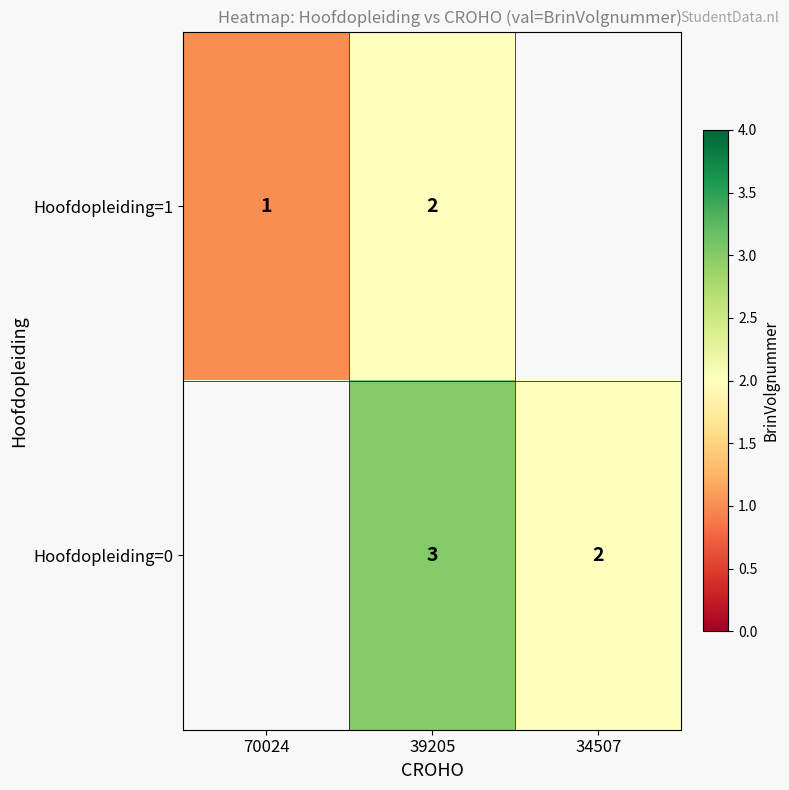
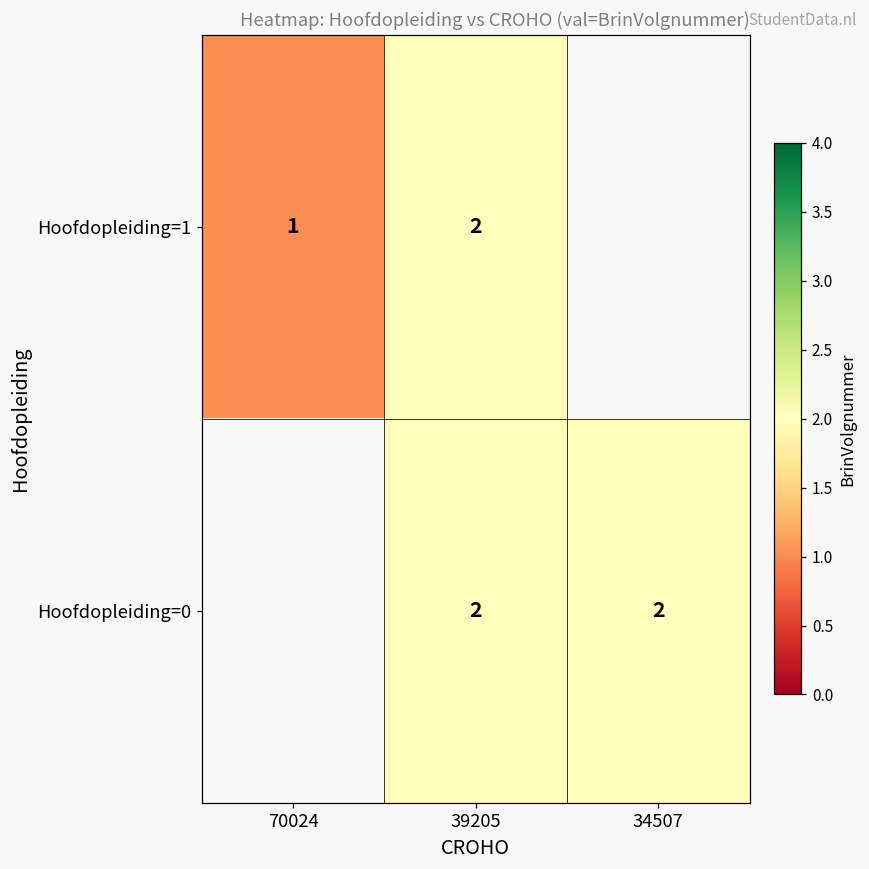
Hoofdopleiding=0, 39205: 3 -> 2
